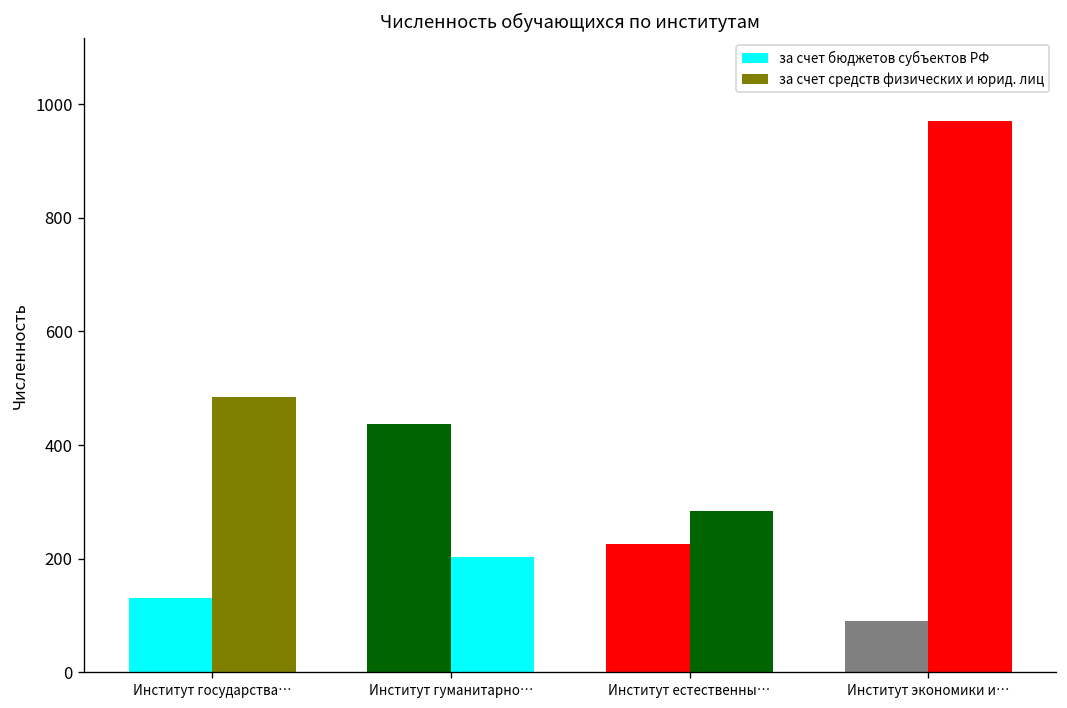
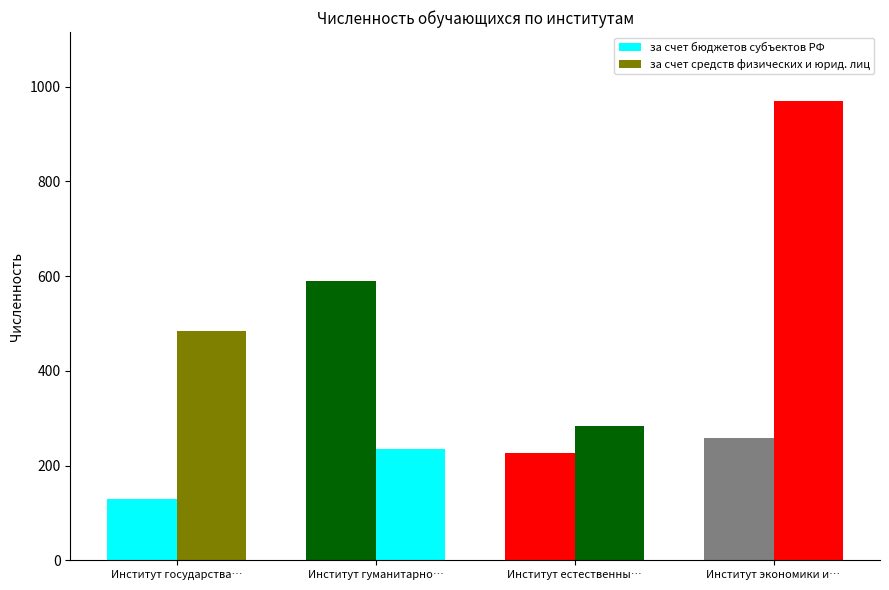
за счет бюджетов субъектов РФ, Институт гуманитарно…: 440 -> 590
за счет средств физических и юрид. лиц, Институт гуманитарно…: 200 -> 240
за счет бюджетов субъектов РФ, Институт экономики и…: 90 -> 260
